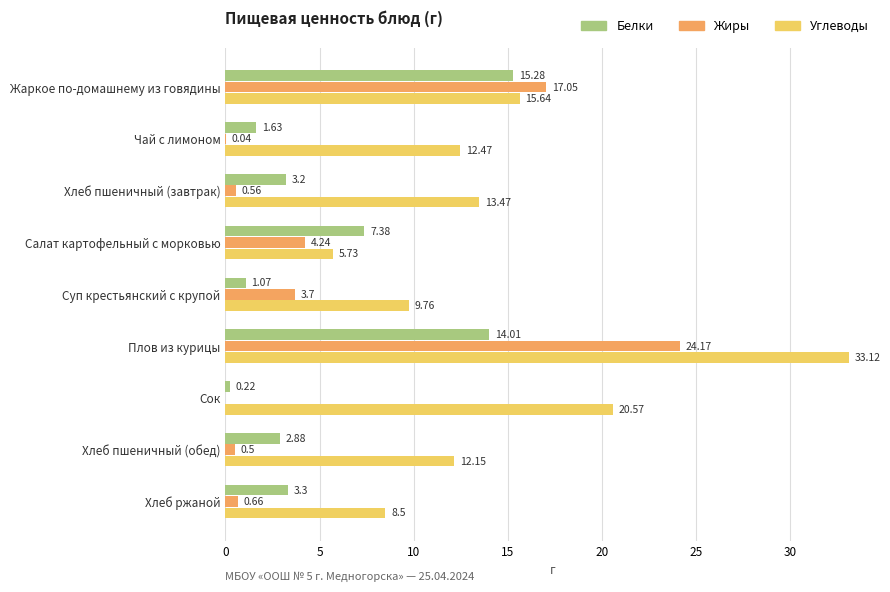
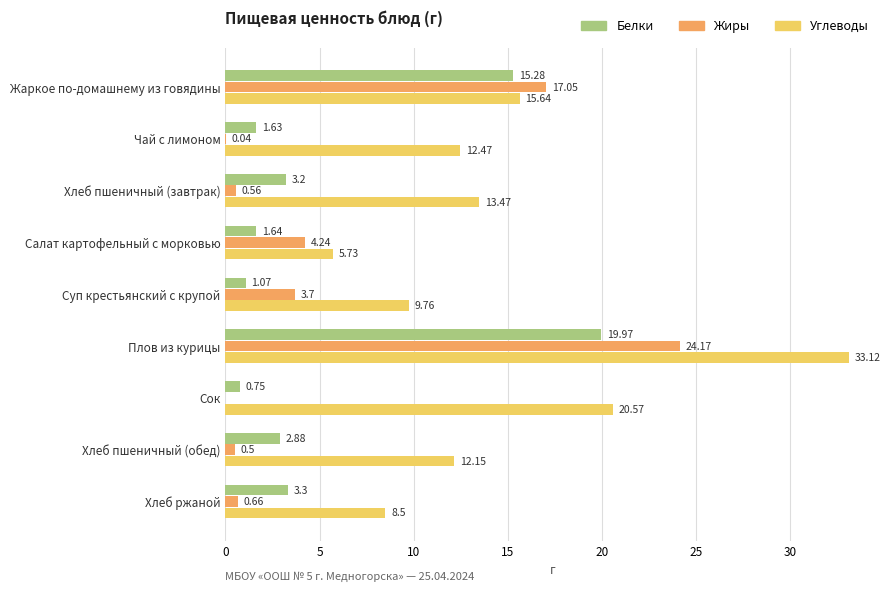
Белки, Салат картофельный с морковью: 7.38 -> 1.64
Белки, Плов из курицы: 14.01 -> 19.97
Белки, Сок: 0.22 -> 0.75
